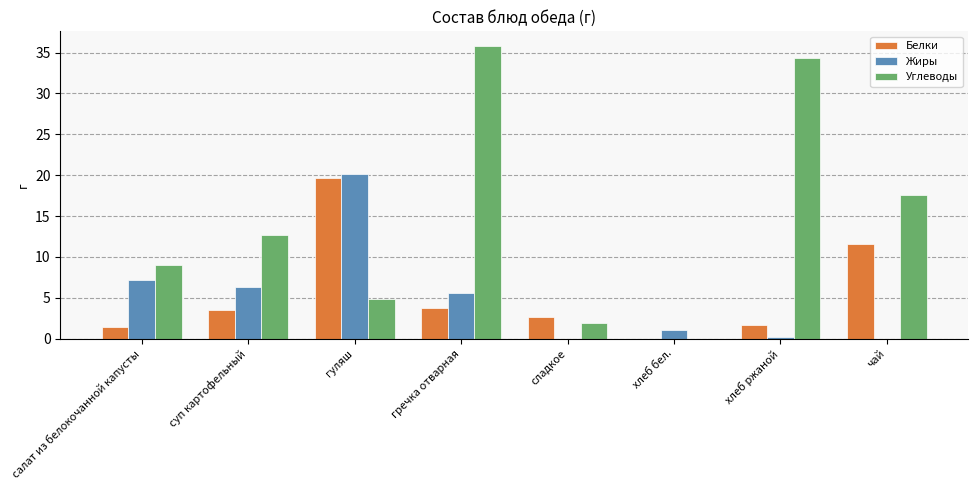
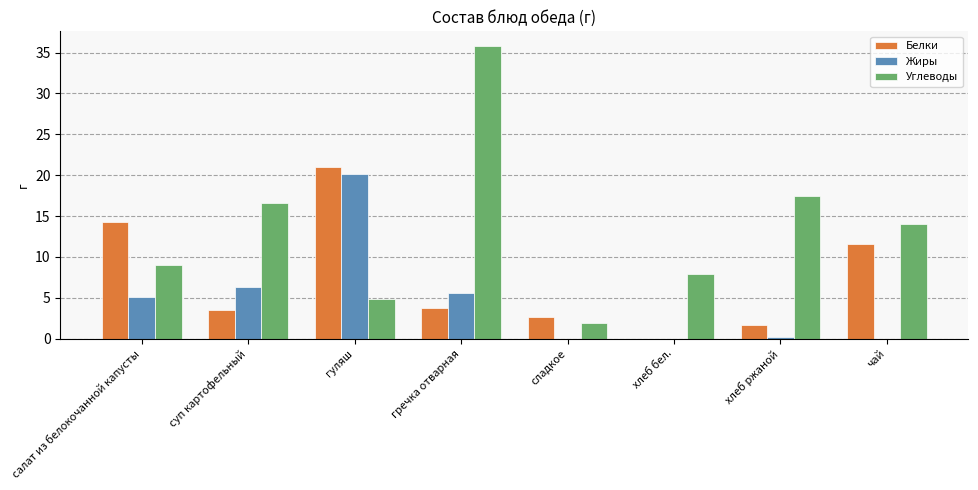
Белки, салат из белокочанной капусты: 1 -> 14
Жиры, салат из белокочанной капусты: 7 -> 5
Углеводы, суп картофельный: 13 -> 17
Белки, гуляш: 20 -> 21
Жиры, хлеб бел.: 1 -> 0
Углеводы, хлеб бел.: 0 -> 8
Углеводы, хлеб ржаной: 34 -> 17
Углеводы, чай: 18 -> 14
